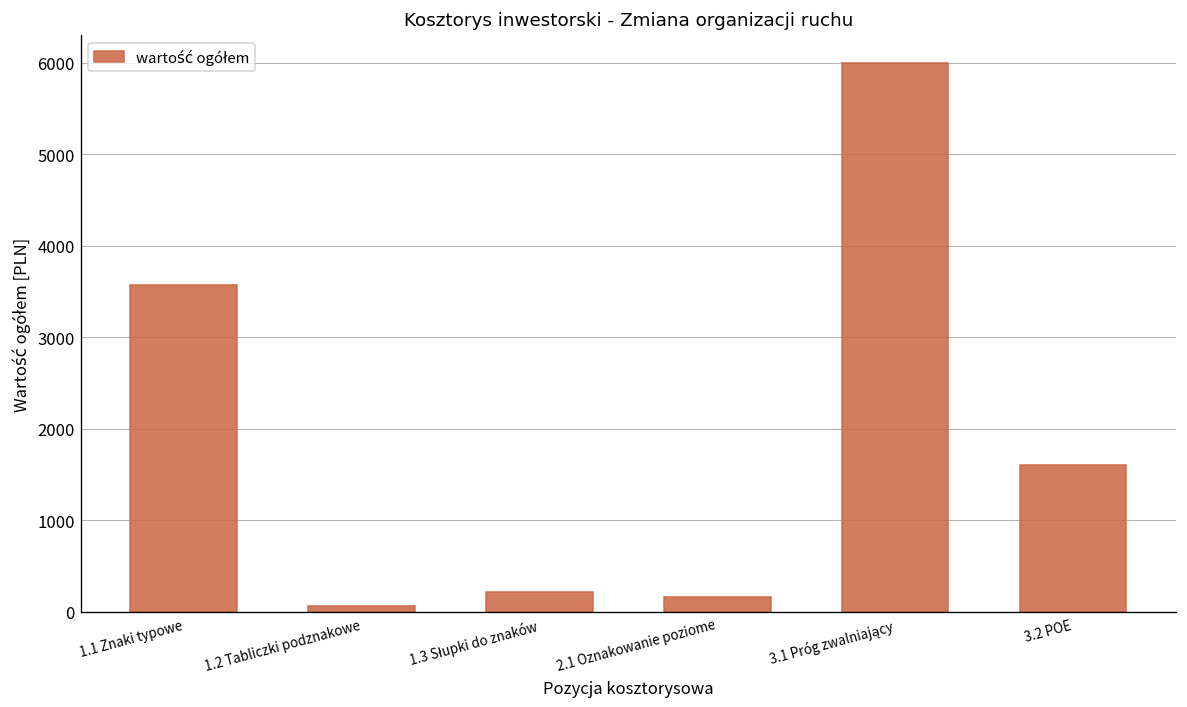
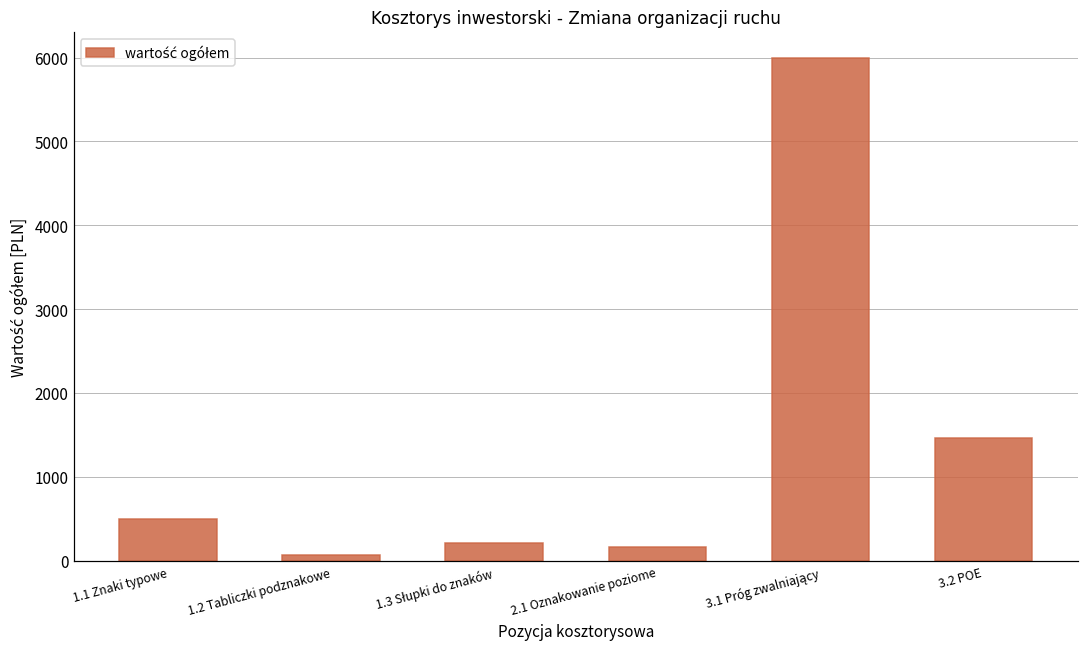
1.1 Znaki typowe: 3600 -> 500
3.2 POE: 1600 -> 1500
